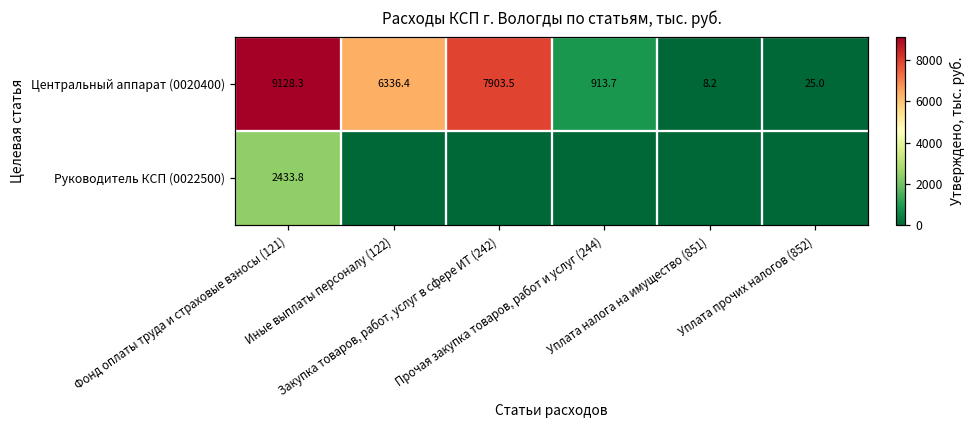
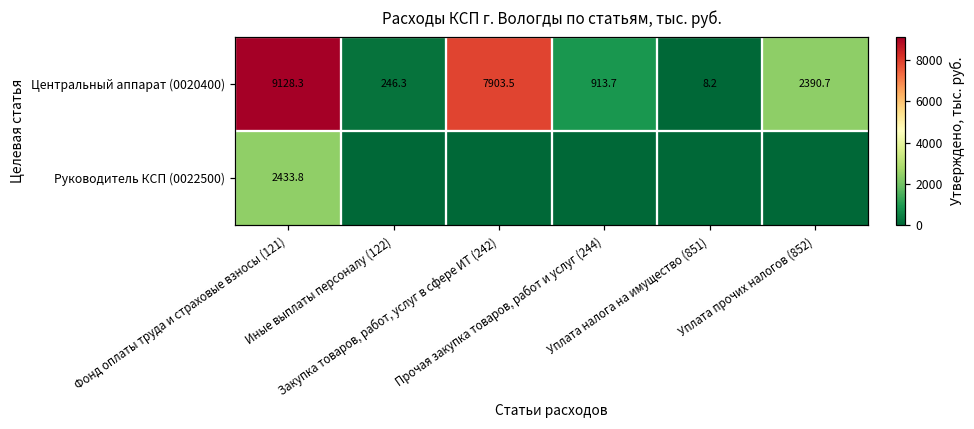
Центральный аппарат (0020400), Иные выплаты персоналу (122): 6336.4 -> 246.3
Центральный аппарат (0020400), Уплата прочих налогов (852): 25.0 -> 2390.7
